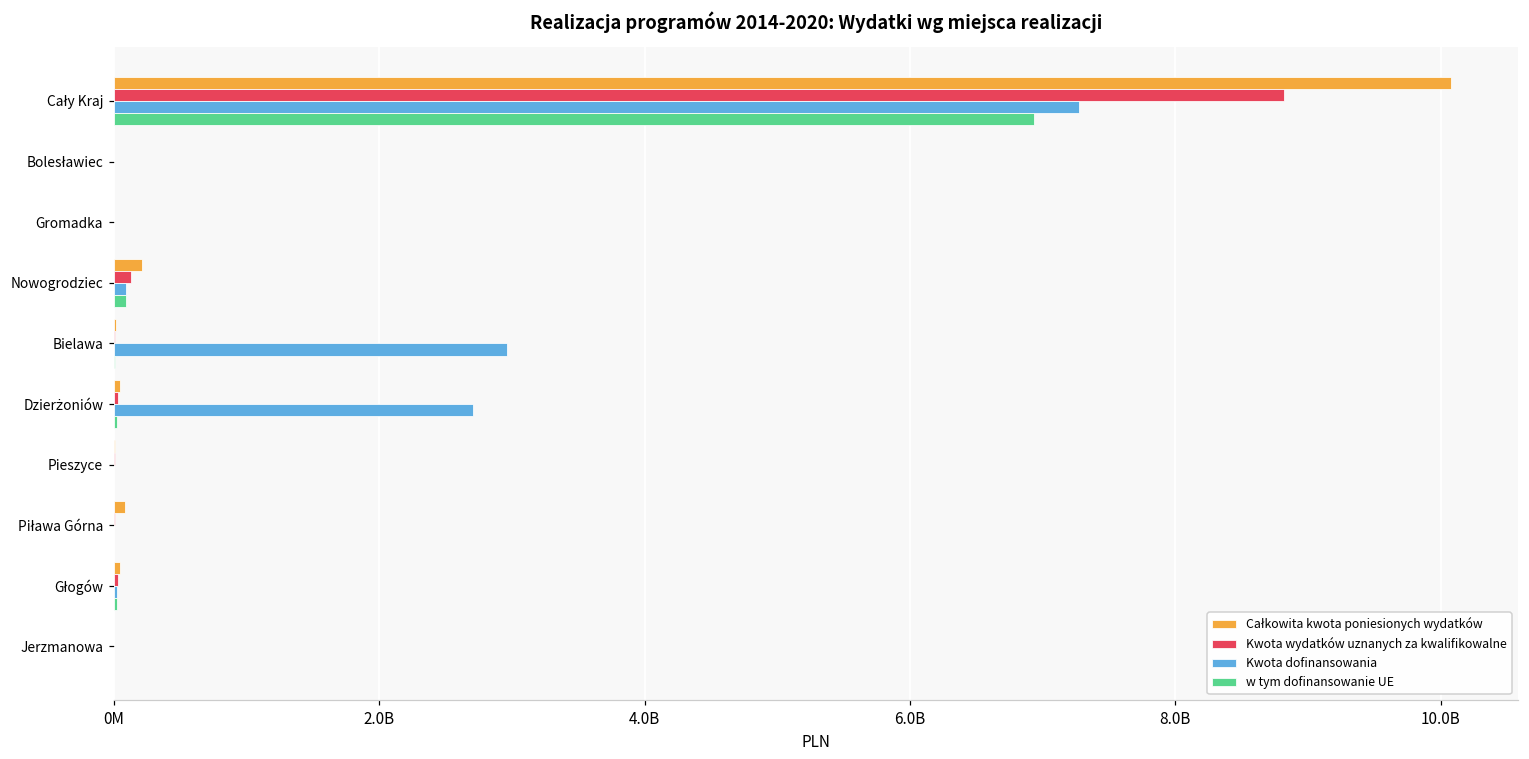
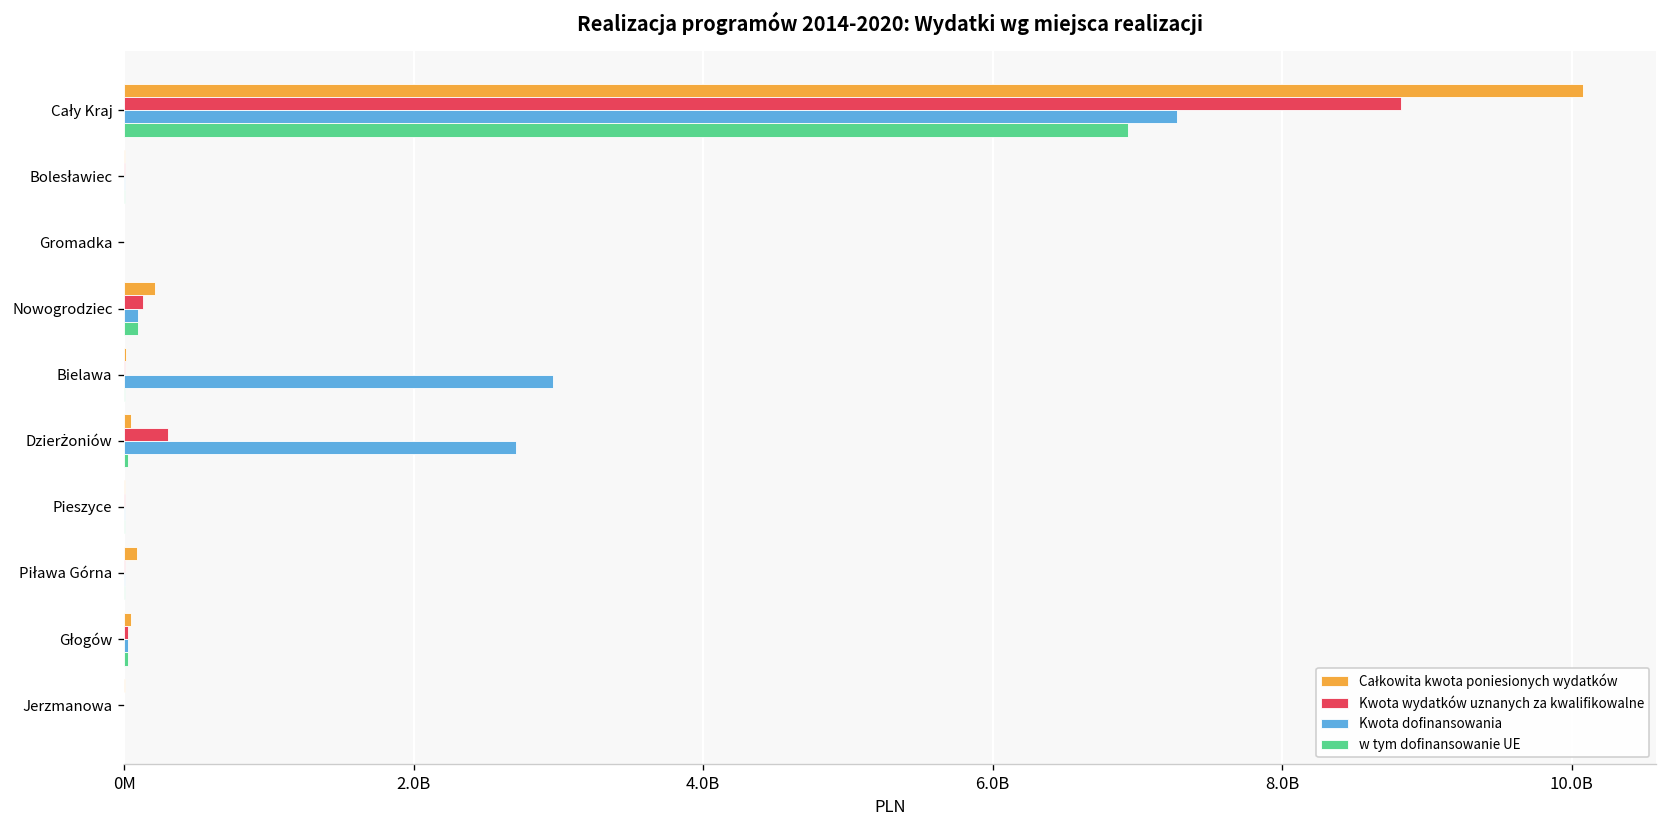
Kwota wydatków uznanych za kwalifikowalne, Dzierżoniów: 30000000 -> 300000000
